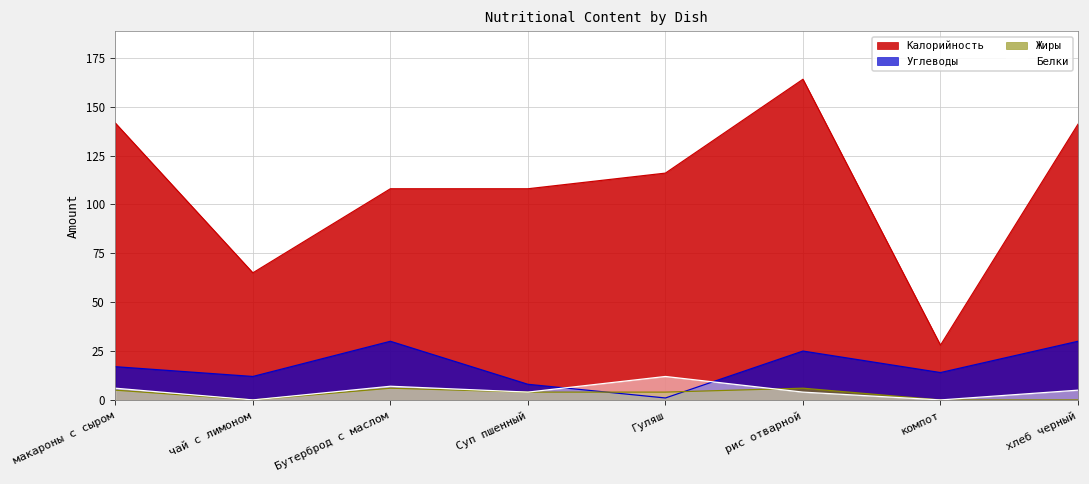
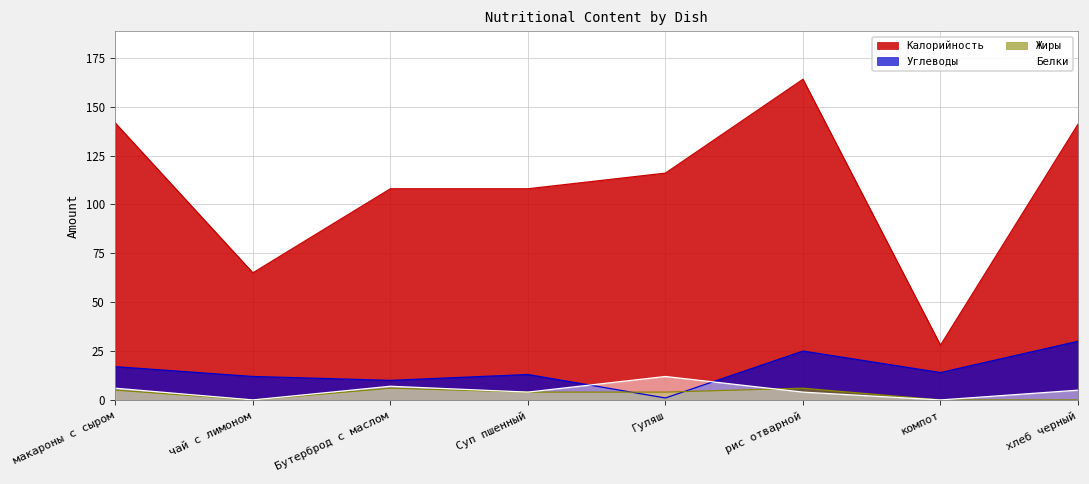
Углеводы, Бутерброд с маслом: 30 -> 10
Углеводы, Суп пшенный: 8 -> 13
